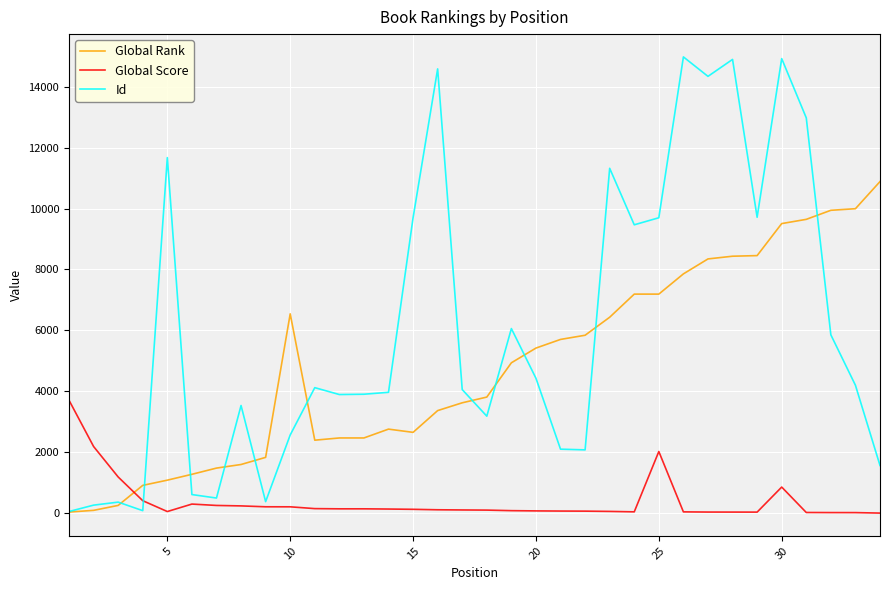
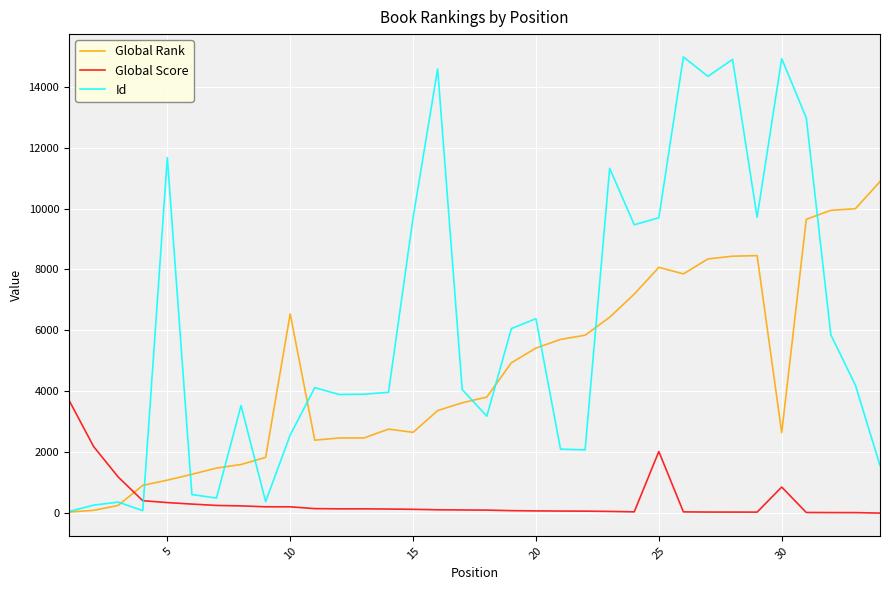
Global Score, 5: 100 -> 300
Id, 20: 4400 -> 6400
Global Rank, 25: 7200 -> 8100
Global Rank, 30: 9500 -> 2600
